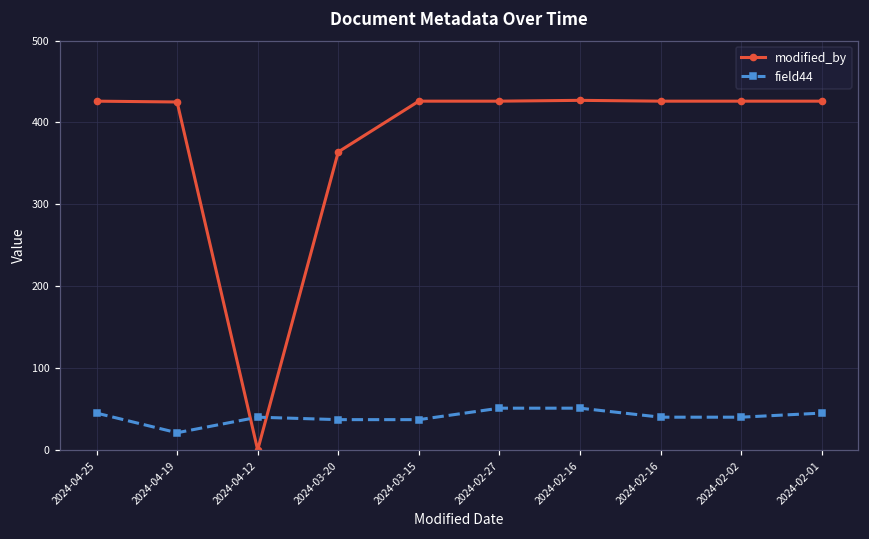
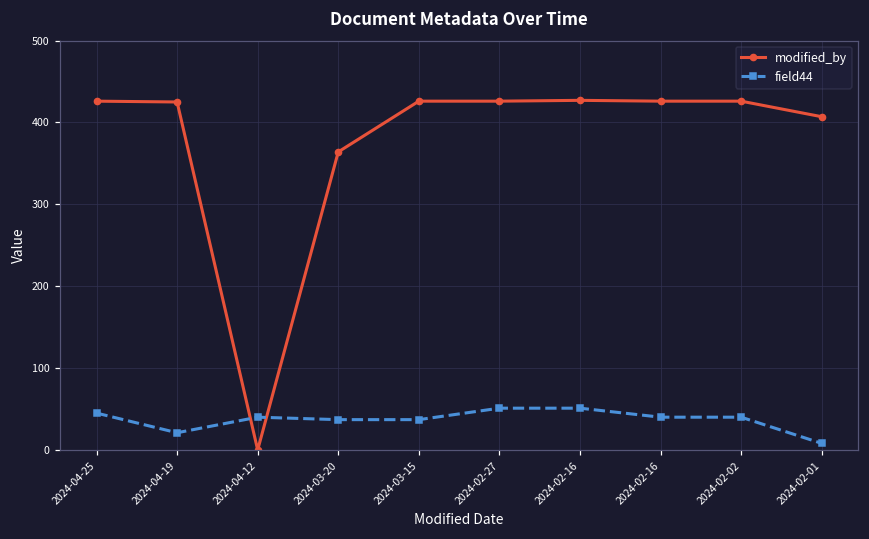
modified_by, 2024-02-01: 430 -> 410
field44, 2024-02-01: 50 -> 10
